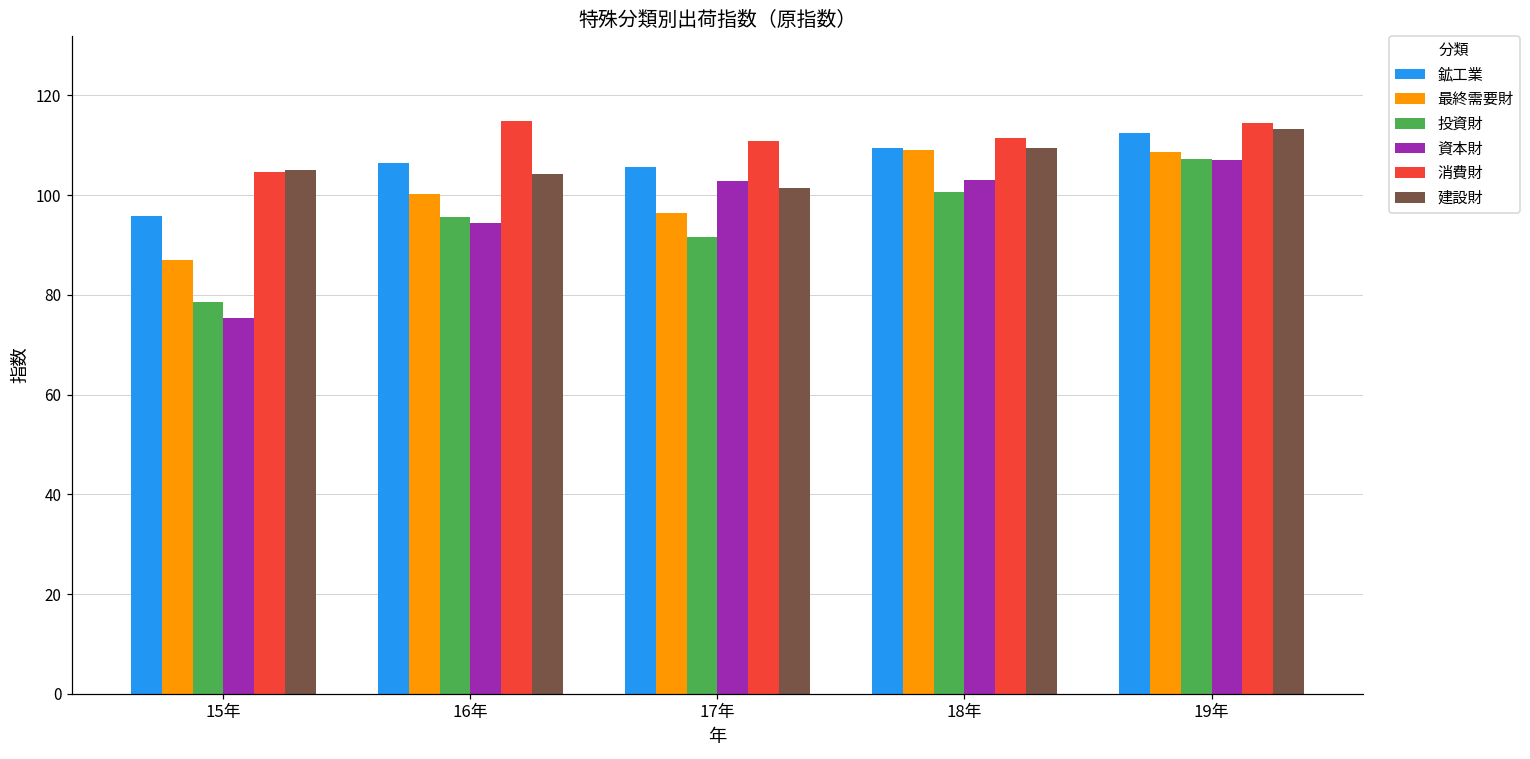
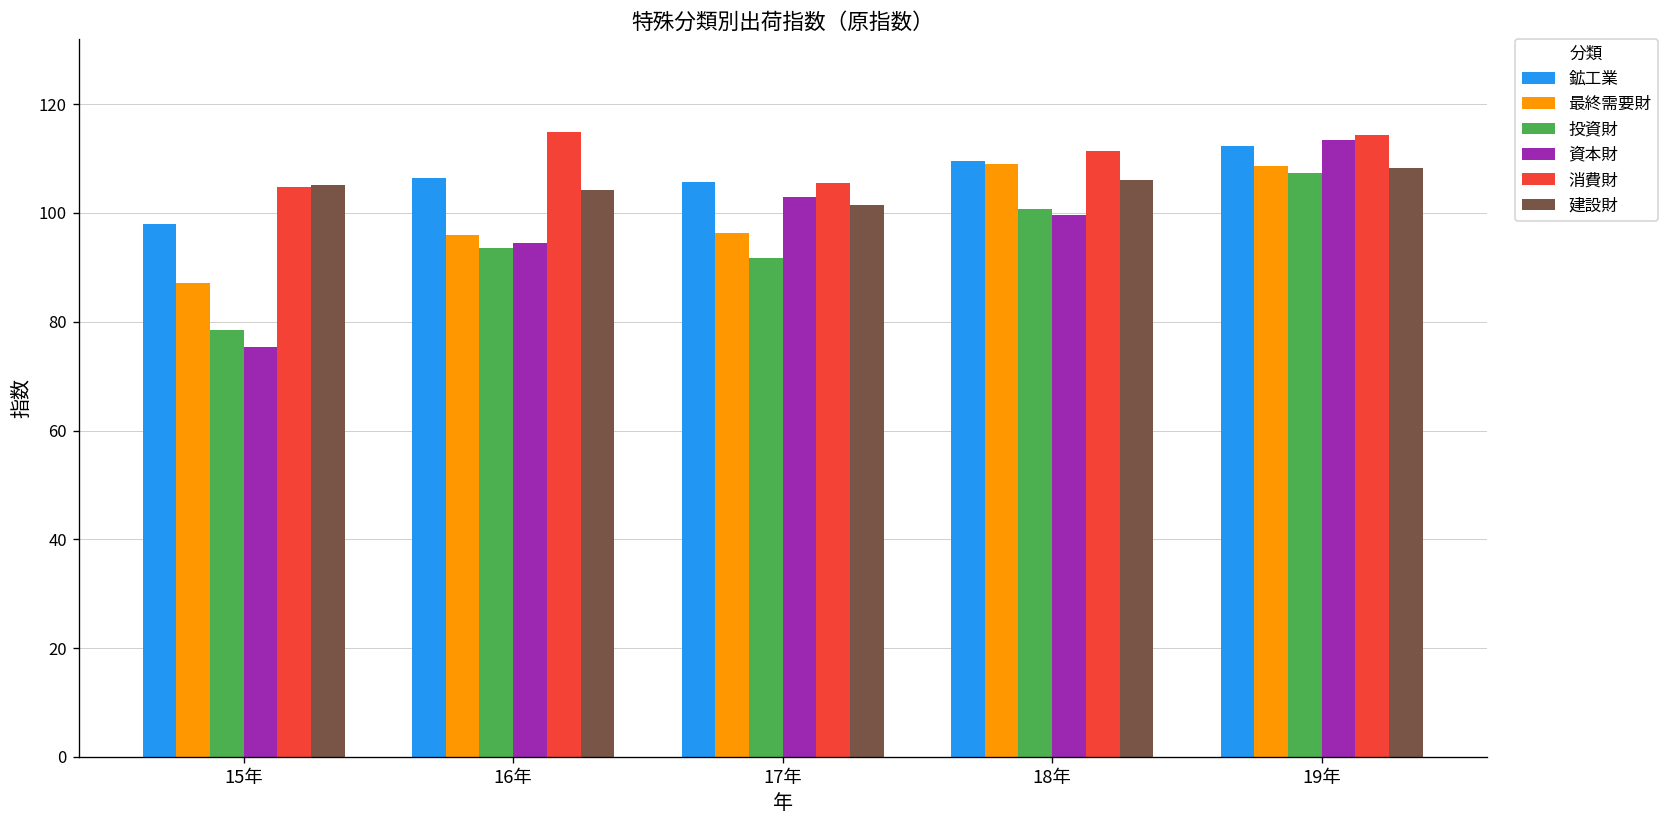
鉱工業, 15年: 96 -> 98
最終需要財, 16年: 100 -> 96
投資財, 16年: 96 -> 94
消費財, 17年: 111 -> 106
資本財, 18年: 103 -> 100
建設財, 18年: 109 -> 106
資本財, 19年: 107 -> 113
建設財, 19年: 113 -> 108
